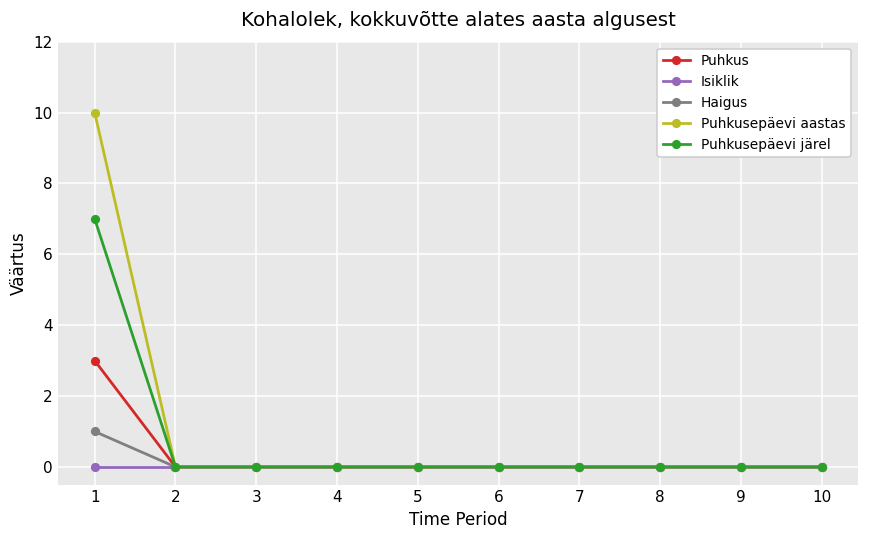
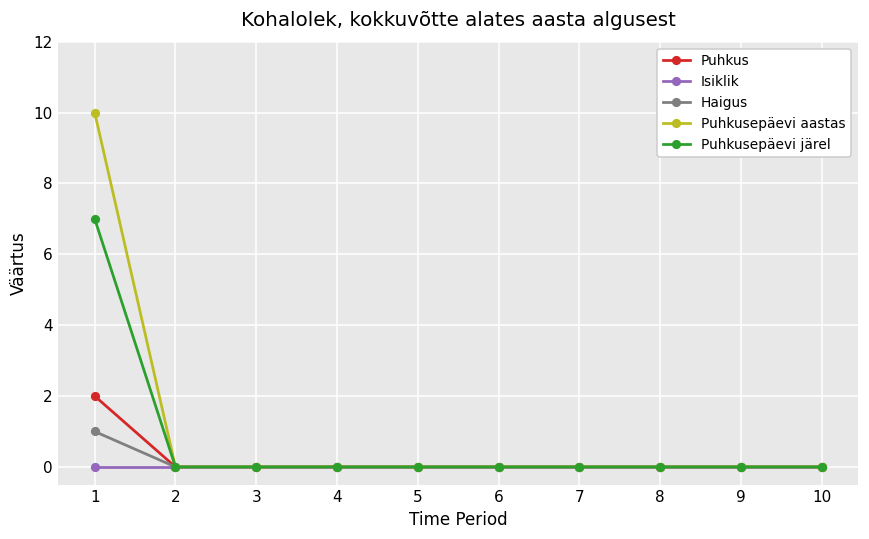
Puhkus, 1: 3 -> 2
